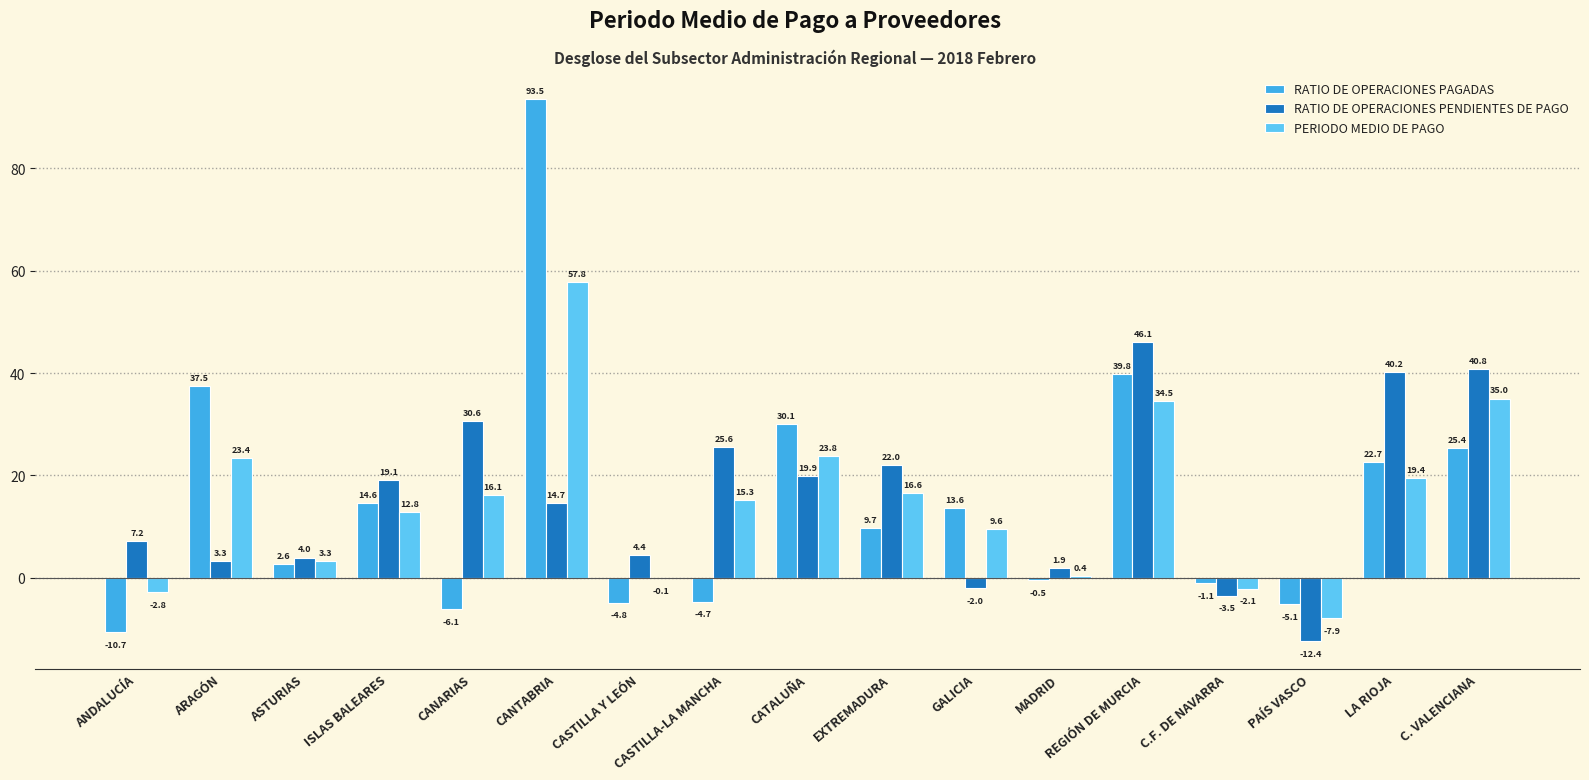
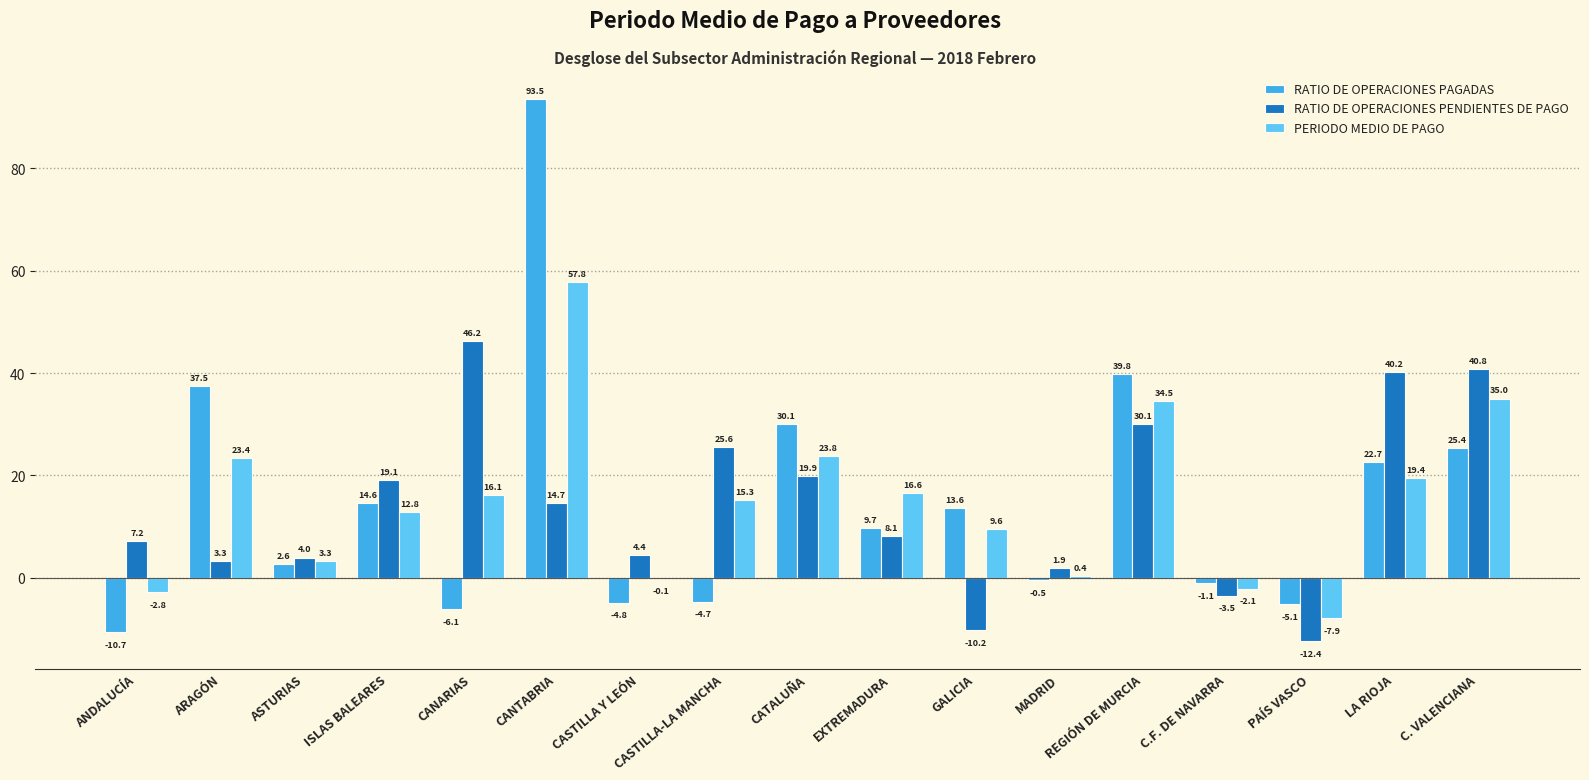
RATIO DE OPERACIONES PENDIENTES DE PAGO, CANARIAS: 30.6 -> 46.2
RATIO DE OPERACIONES PENDIENTES DE PAGO, EXTREMADURA: 22.0 -> 8.1
RATIO DE OPERACIONES PENDIENTES DE PAGO, GALICIA: -2.0 -> -10.2
RATIO DE OPERACIONES PENDIENTES DE PAGO, REGIÓN DE MURCIA: 46.1 -> 30.1
